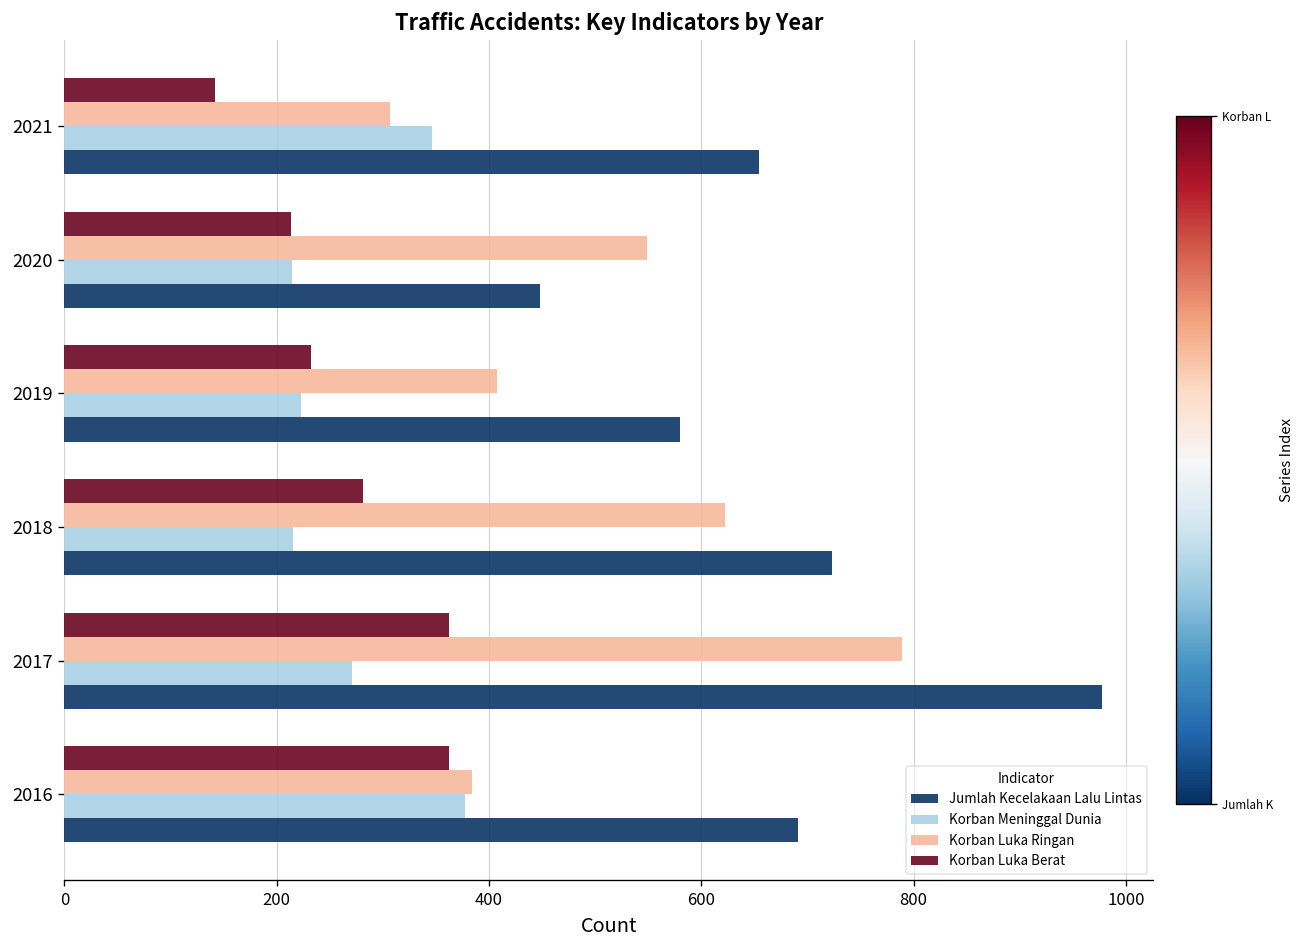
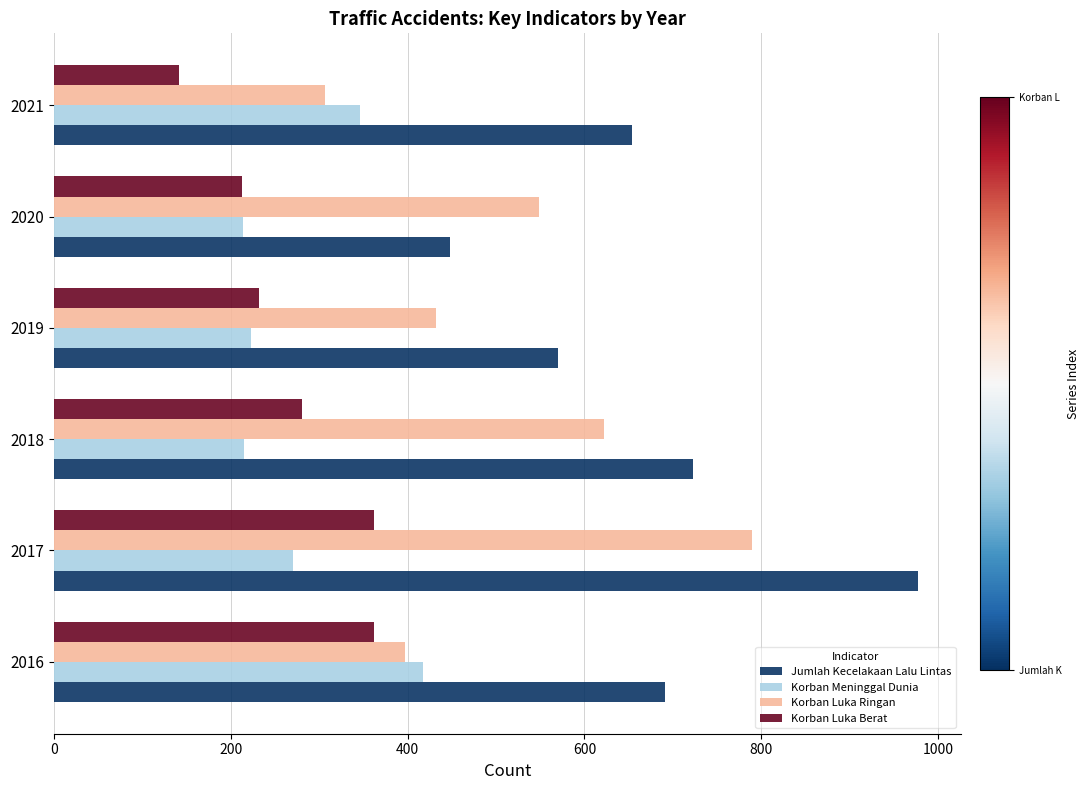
Korban Luka Ringan, 2019: 410 -> 430
Jumlah Kecelakaan Lalu Lintas, 2019: 580 -> 570
Korban Luka Ringan, 2016: 380 -> 400
Korban Meninggal Dunia, 2016: 380 -> 420
